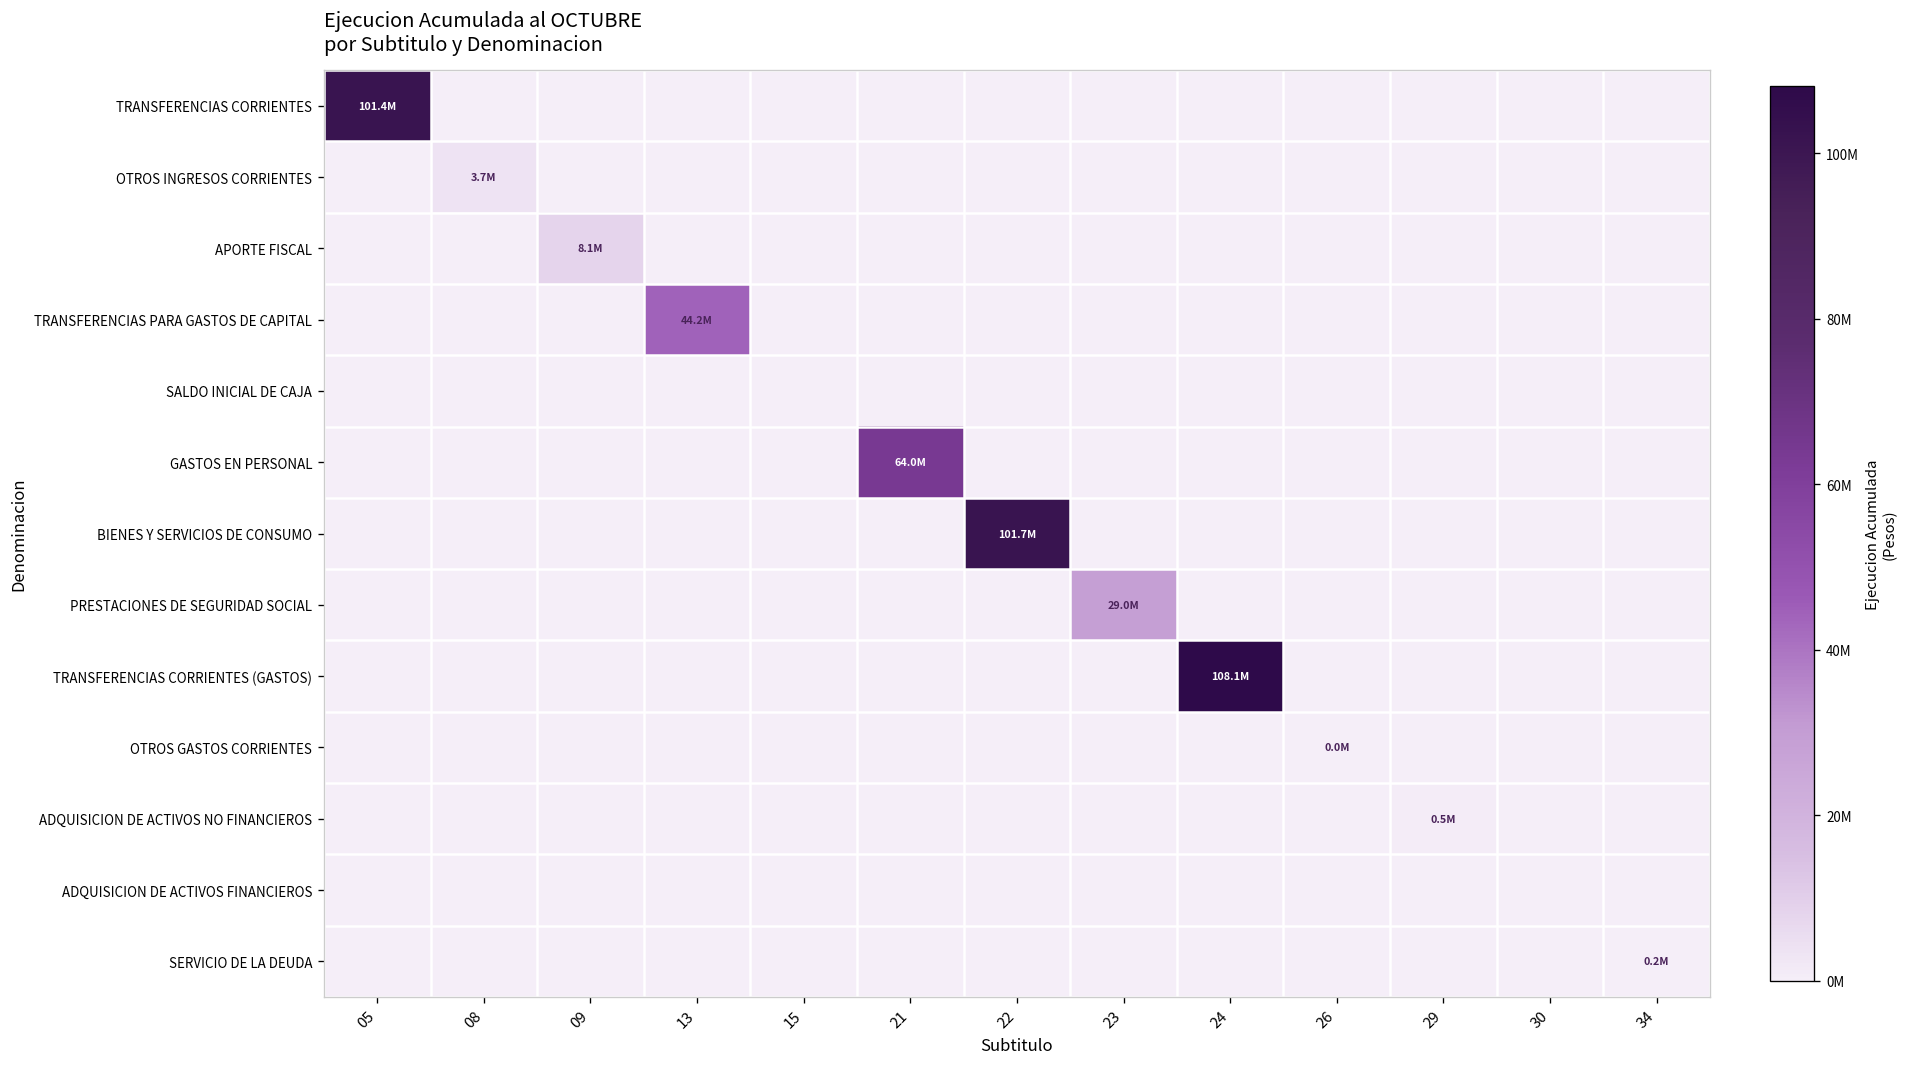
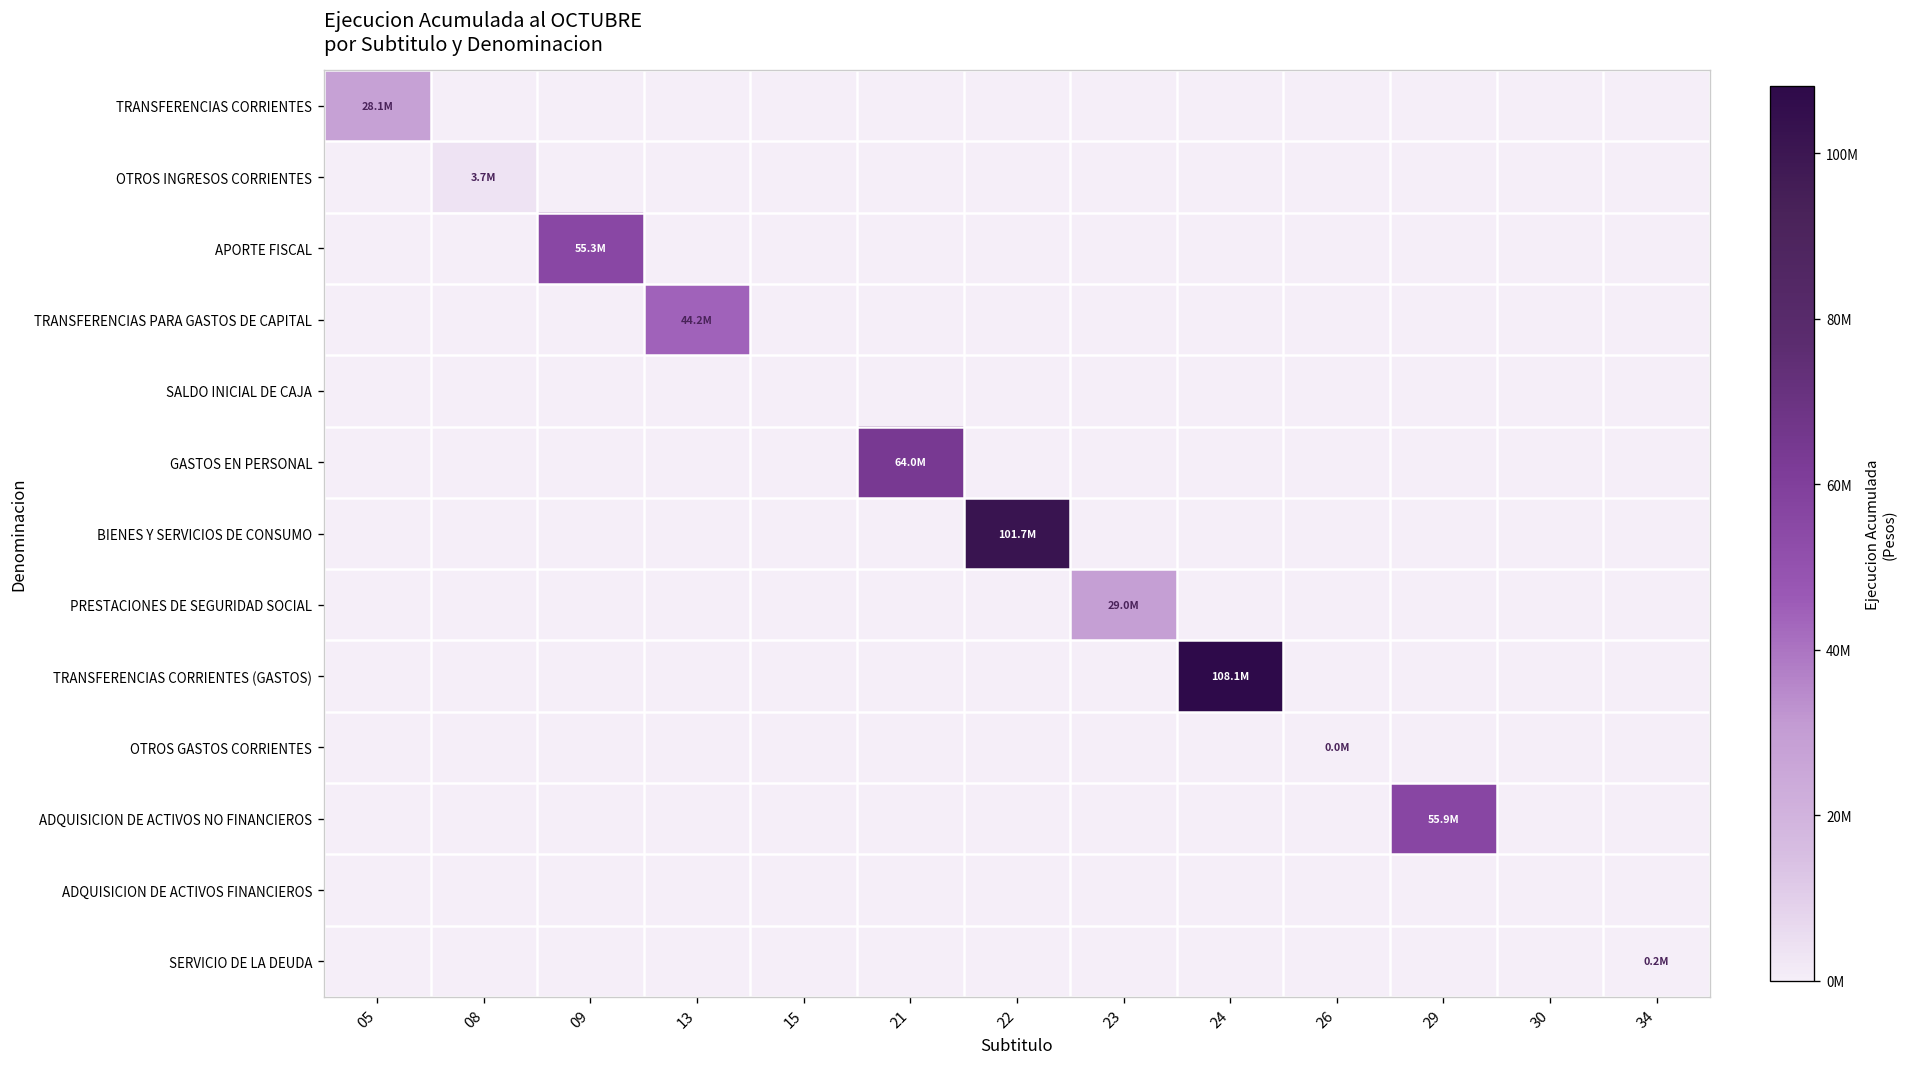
TRANSFERENCIAS CORRIENTES, 05: 101.4M -> 28.1M
APORTE FISCAL, 09: 8.1M -> 55.3M
ADQUISICION DE ACTIVOS NO FINANCIEROS, 29: 0.5M -> 55.9M
